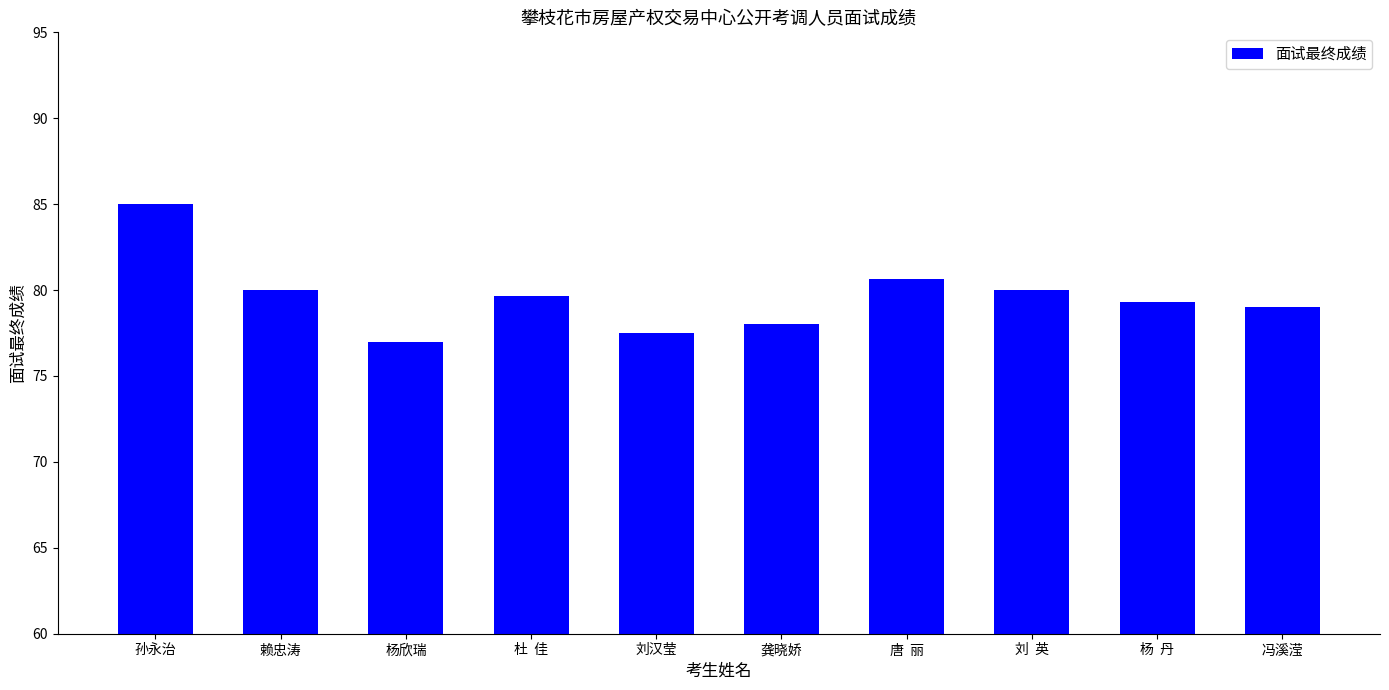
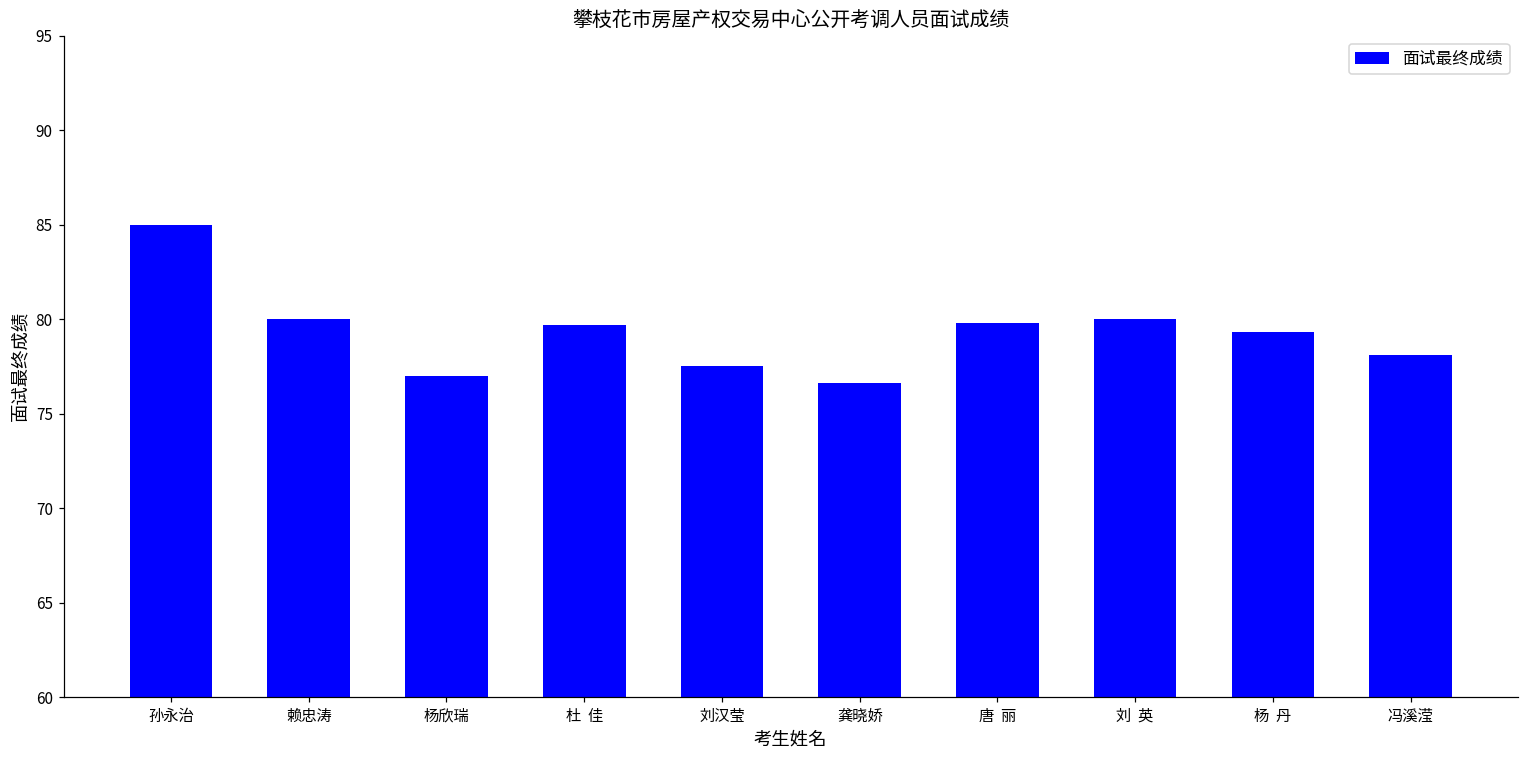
龚晓娇: 78.0 -> 76.6
唐 丽: 80.7 -> 79.8
冯溪滢: 79.0 -> 78.1
